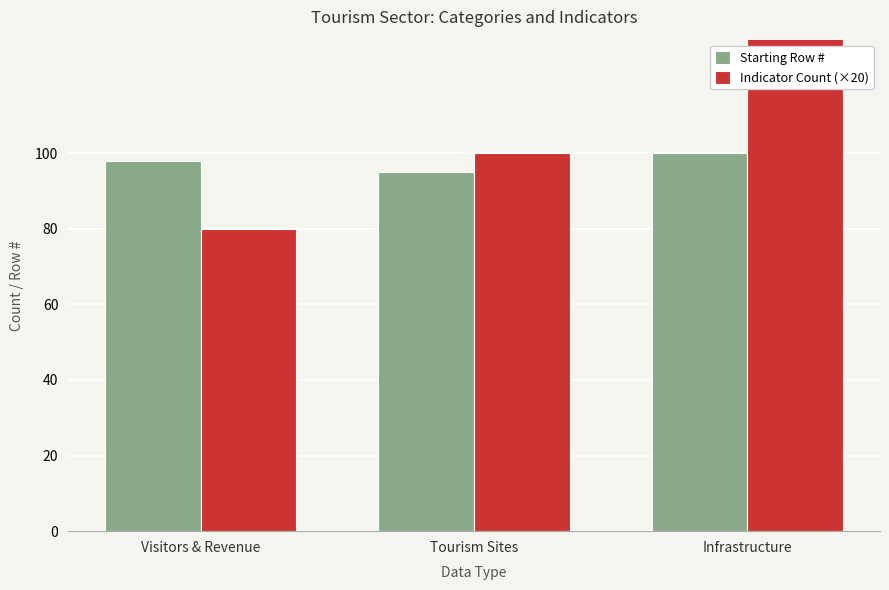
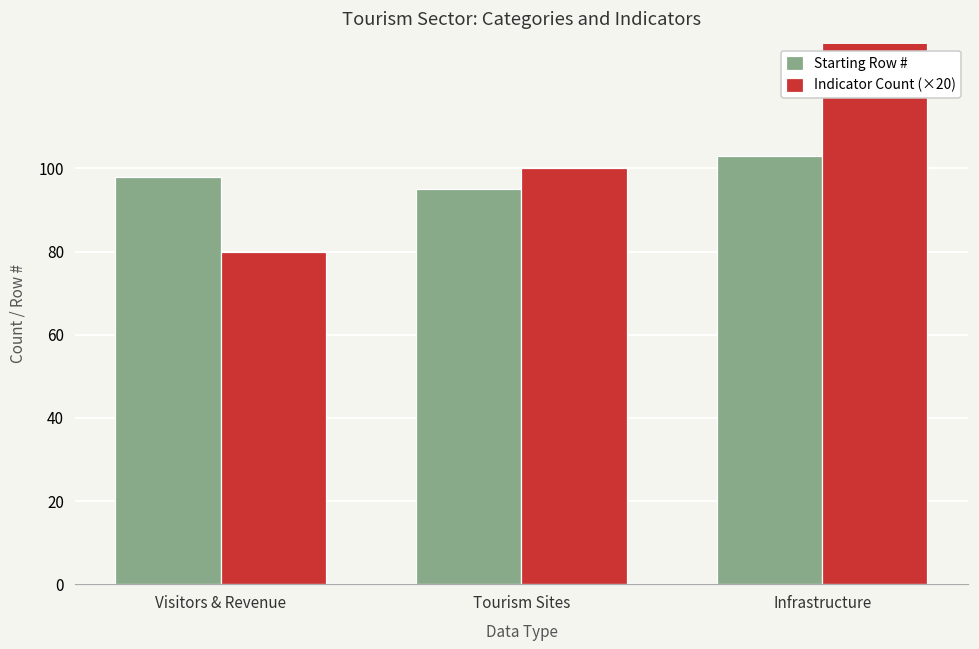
Starting Row #, Infrastructure: 100 -> 103
